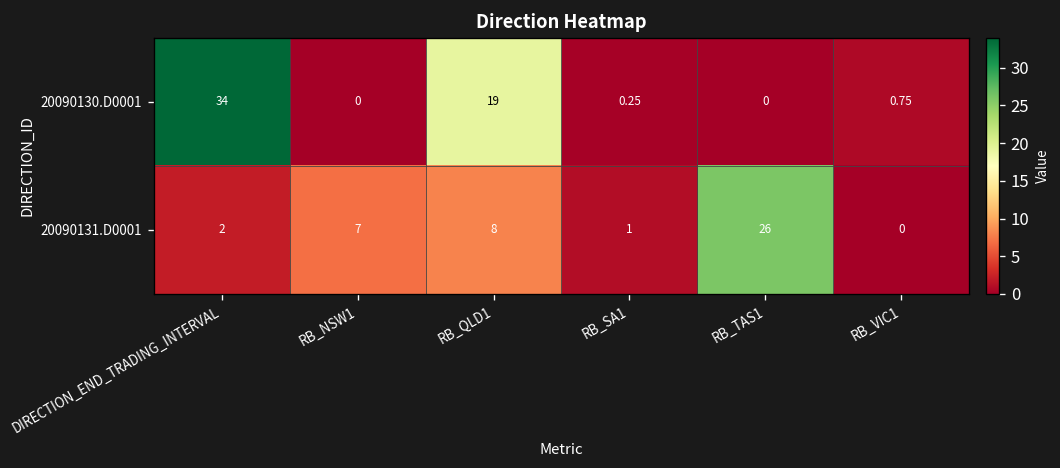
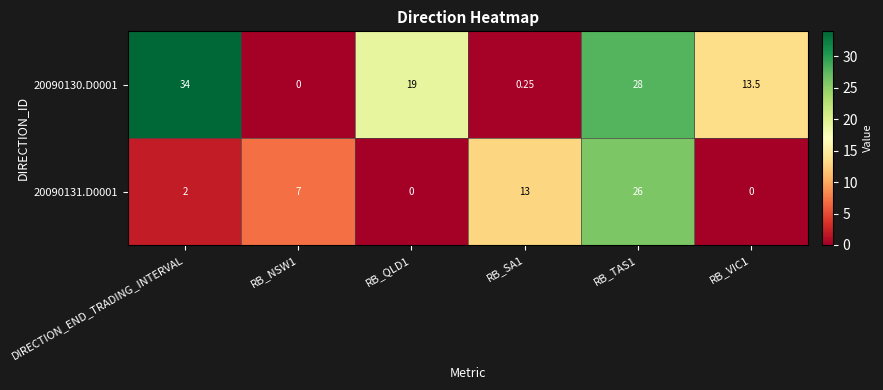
20090130.D0001, RB_TAS1: 0 -> 28
20090130.D0001, RB_VIC1: 0.75 -> 13.5
20090131.D0001, RB_QLD1: 8 -> 0
20090131.D0001, RB_SA1: 1 -> 13
